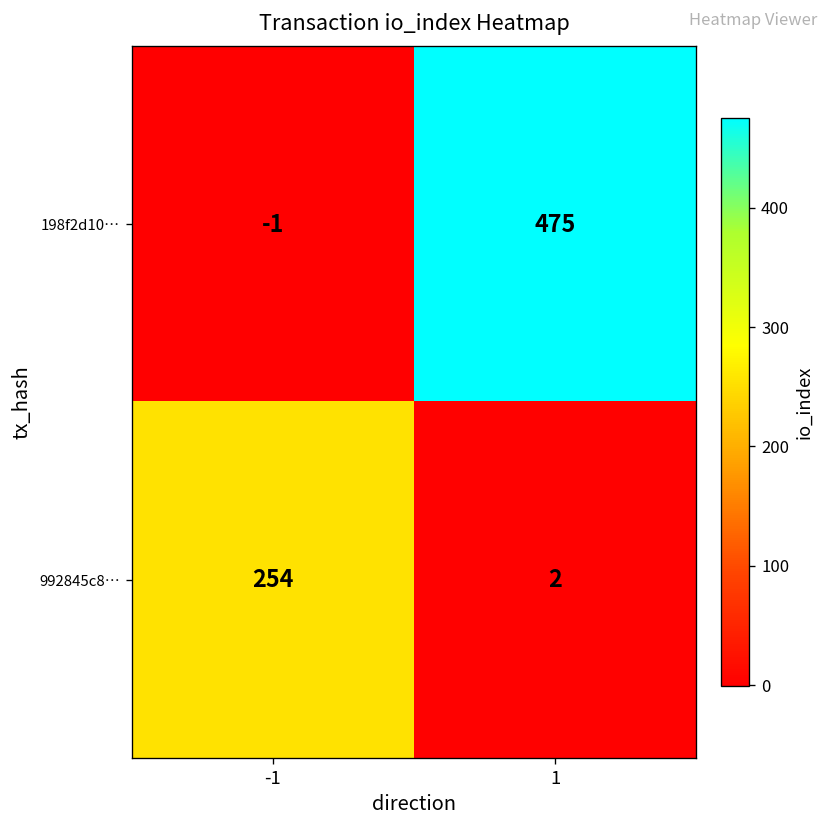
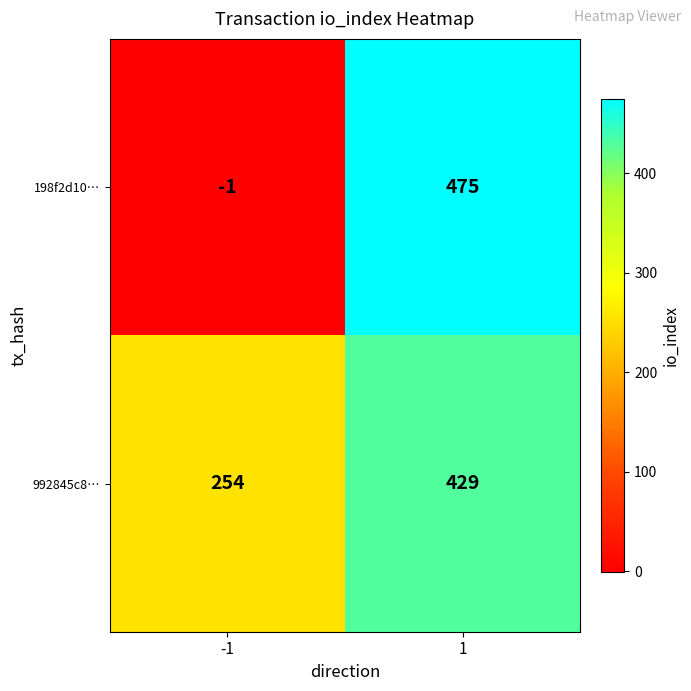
992845c8…, 1: 2 -> 429
